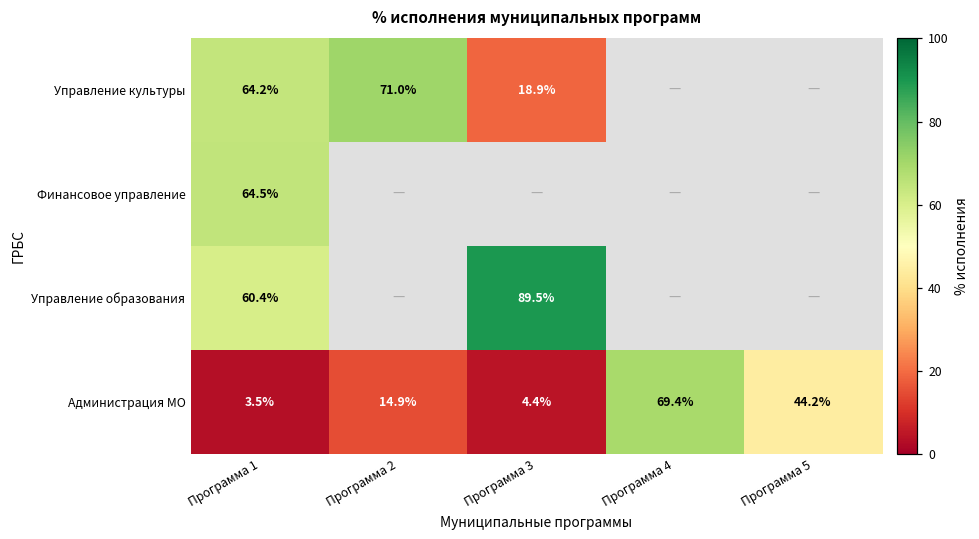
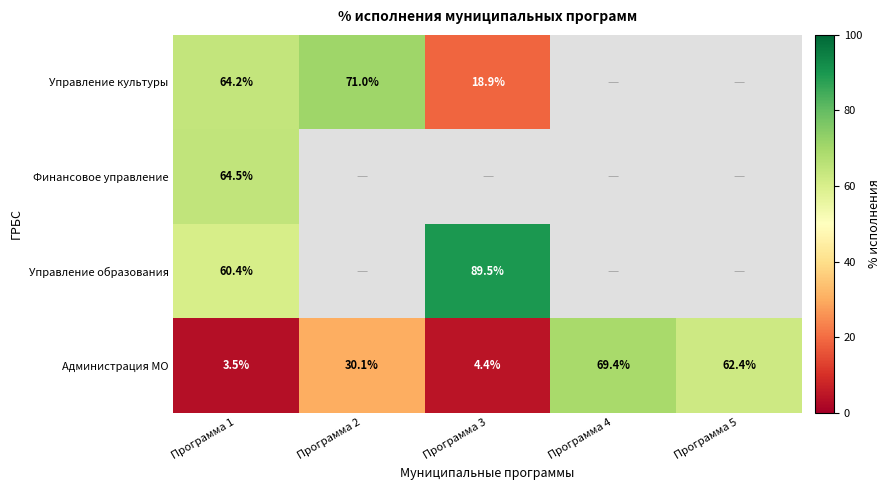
Администрация МО, Программа 2: 14.9% -> 30.1%
Администрация МО, Программа 5: 44.2% -> 62.4%
